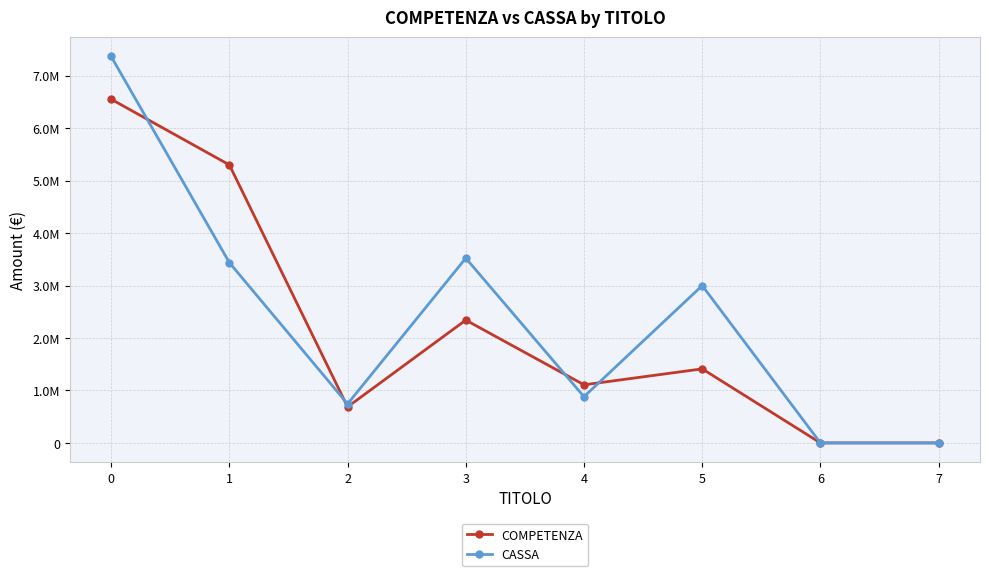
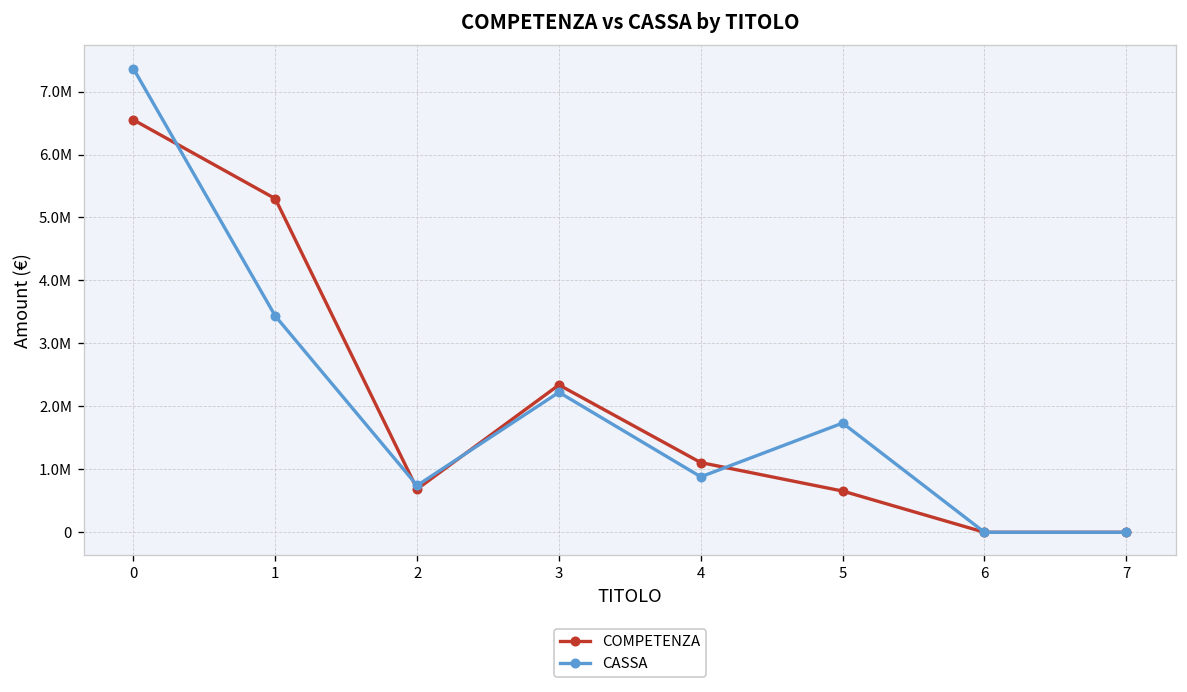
CASSA, 3: 3500000 -> 2200000
COMPETENZA, 5: 1400000 -> 700000
CASSA, 5: 3000000 -> 1700000
